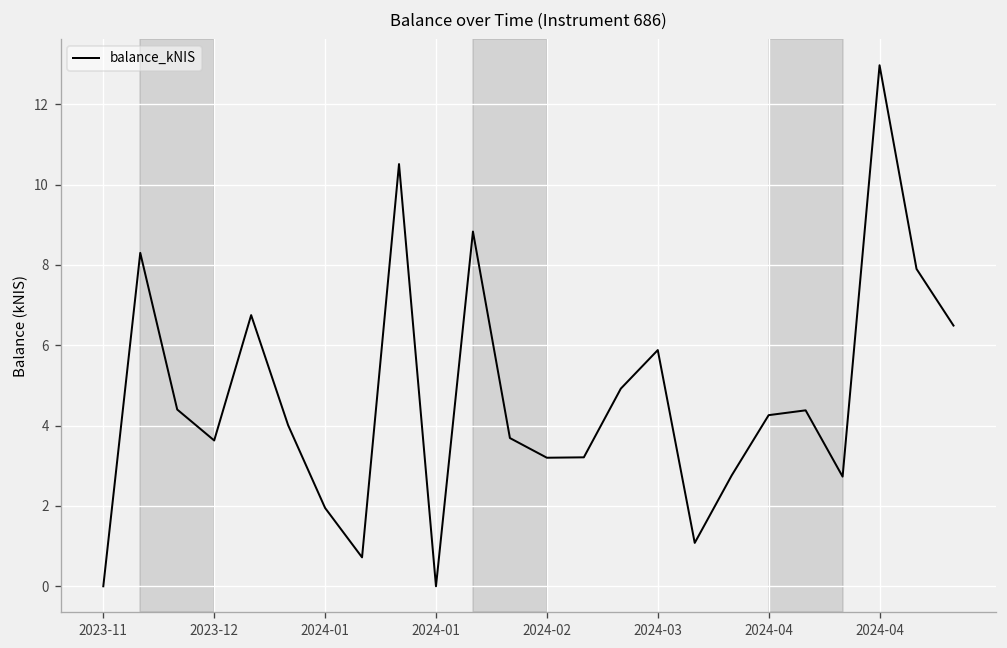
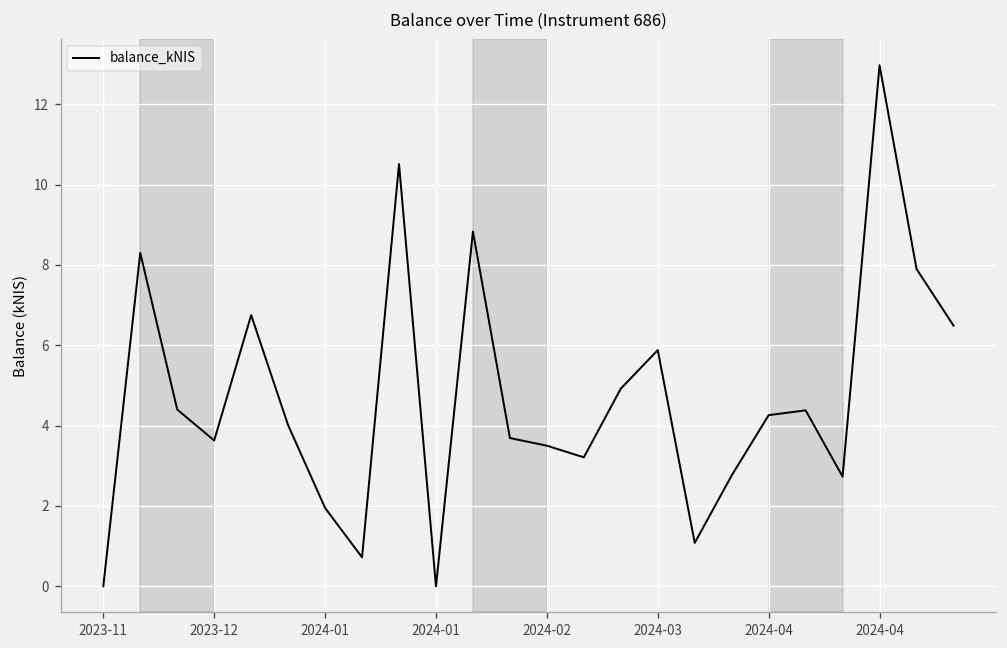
2024-02: 3.2 -> 3.5
